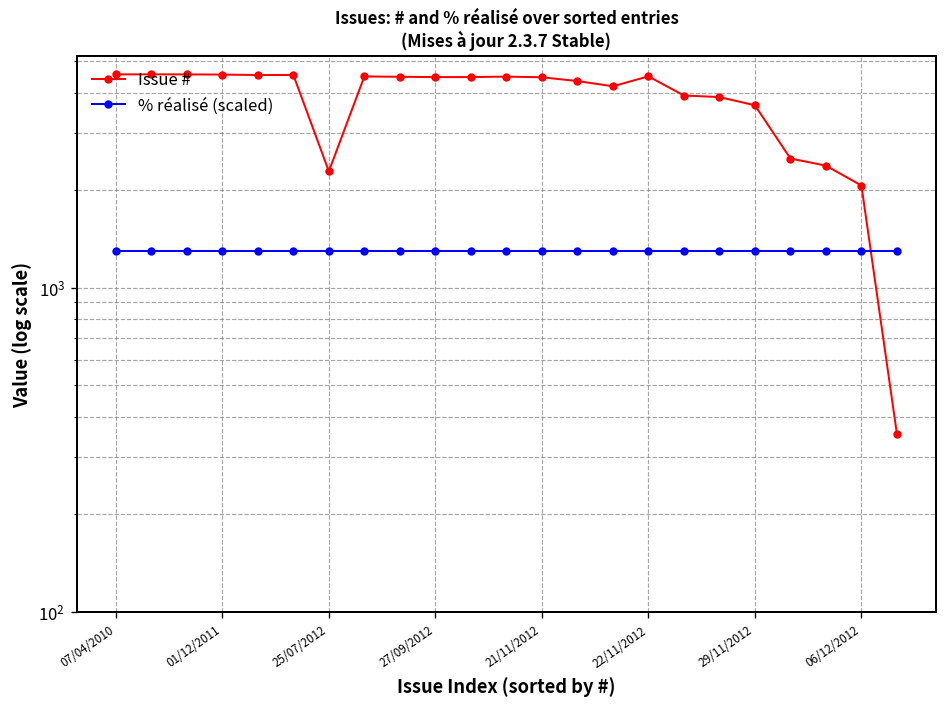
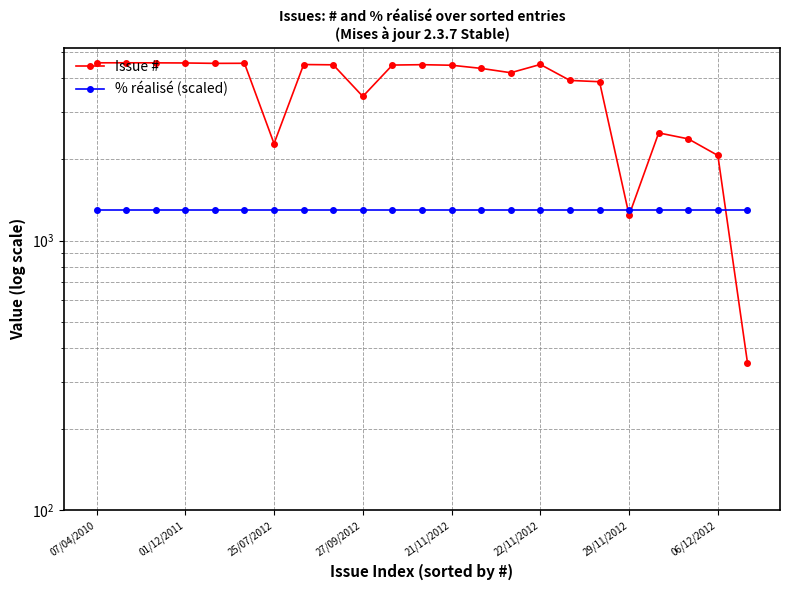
Issue #, 27/09/2012: 4500 -> 3400
Issue #, 29/11/2012: 3700 -> 1200
